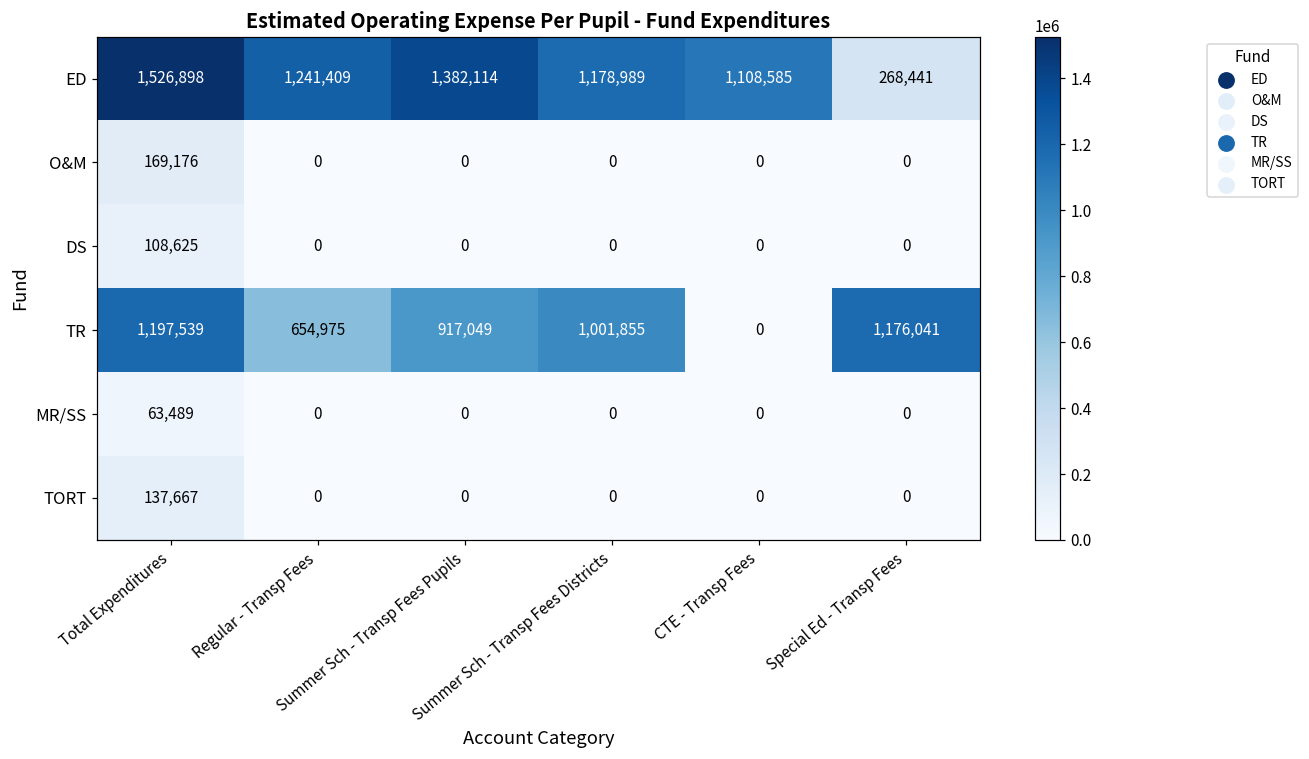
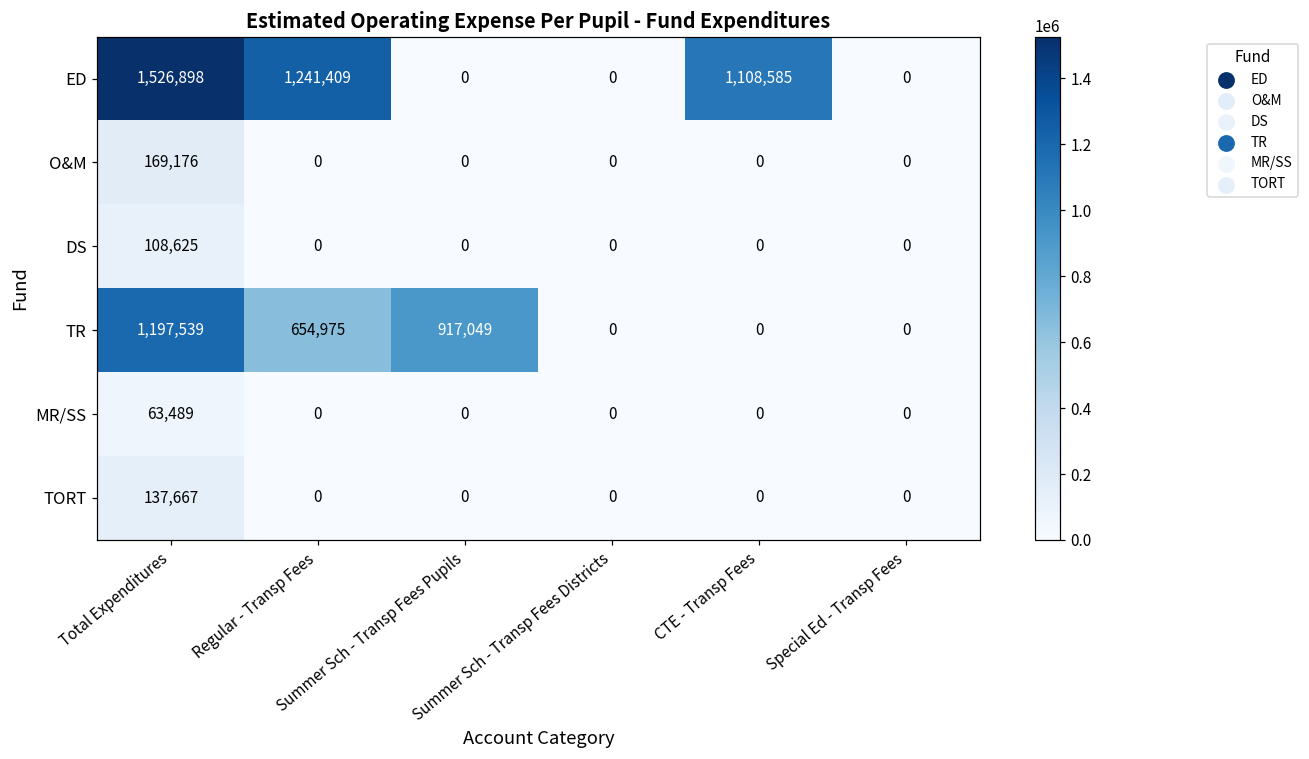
ED, Summer Sch - Transp Fees Pupils: 1,382,114 -> 0
ED, Summer Sch - Transp Fees Districts: 1,178,989 -> 0
ED, Special Ed - Transp Fees: 268,441 -> 0
TR, Summer Sch - Transp Fees Districts: 1,001,855 -> 0
TR, Special Ed - Transp Fees: 1,176,041 -> 0
